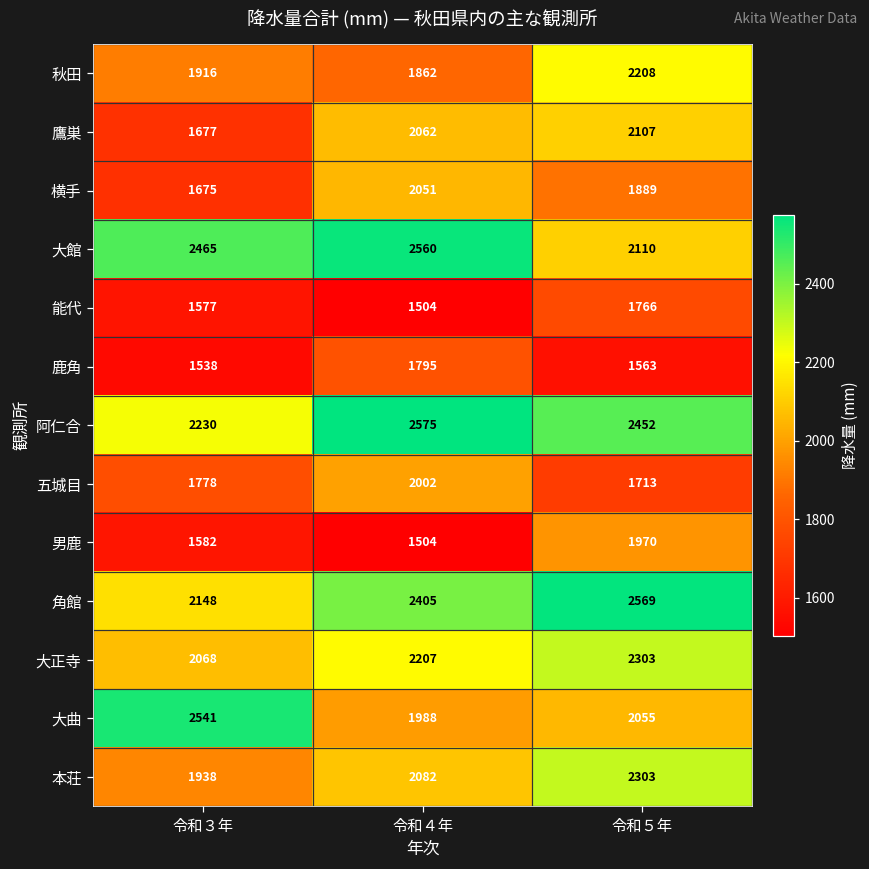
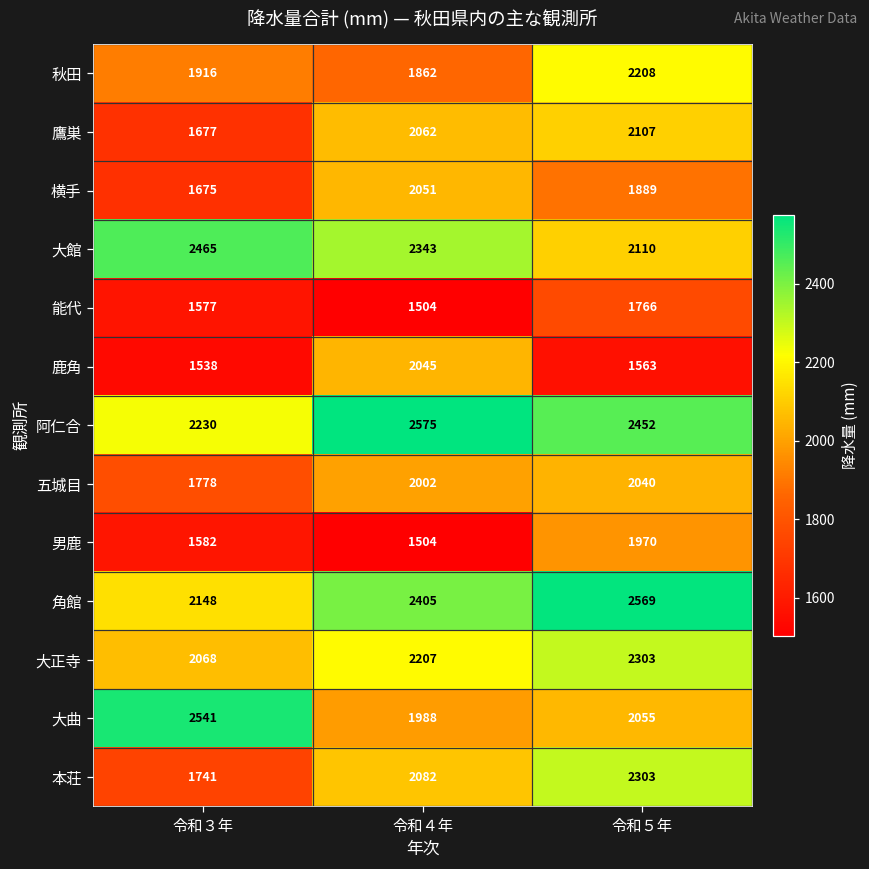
大館, 令和４年: 2560 -> 2343
鹿角, 令和４年: 1795 -> 2045
五城目, 令和５年: 1713 -> 2040
本荘, 令和３年: 1938 -> 1741
